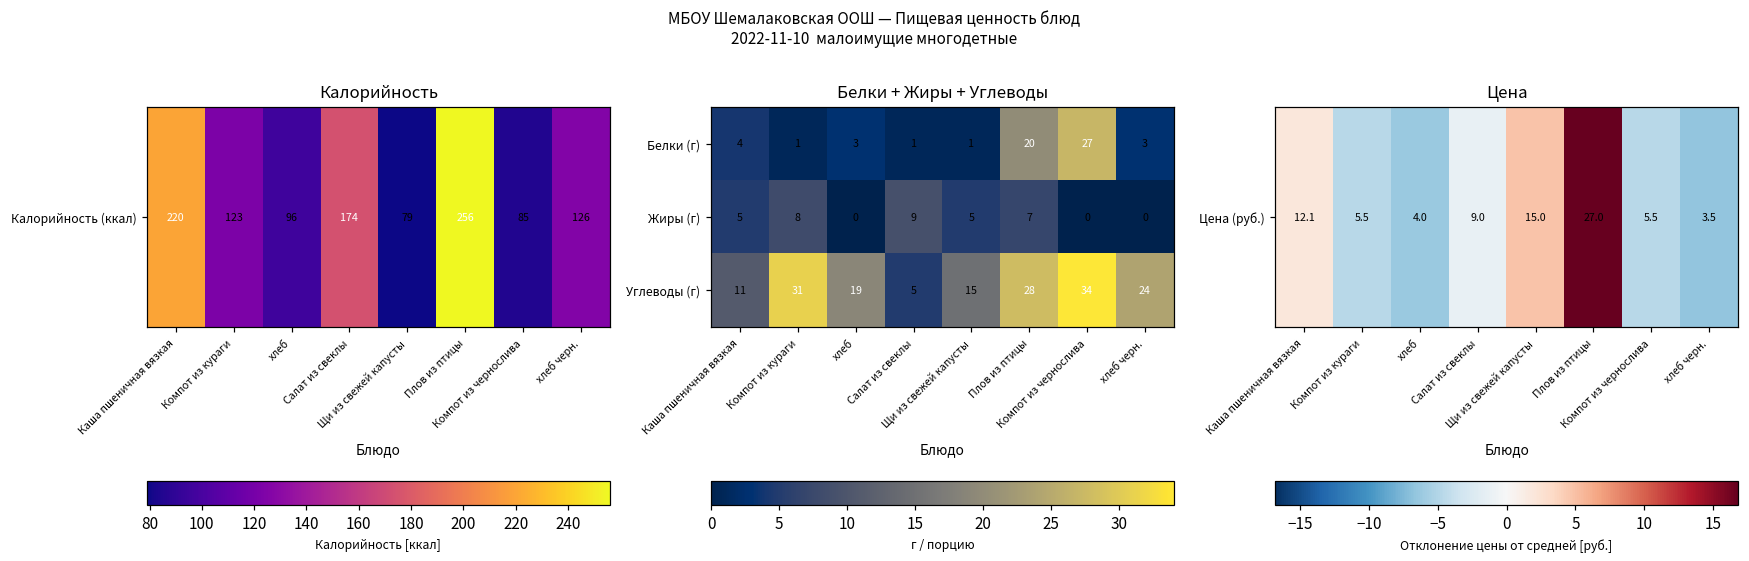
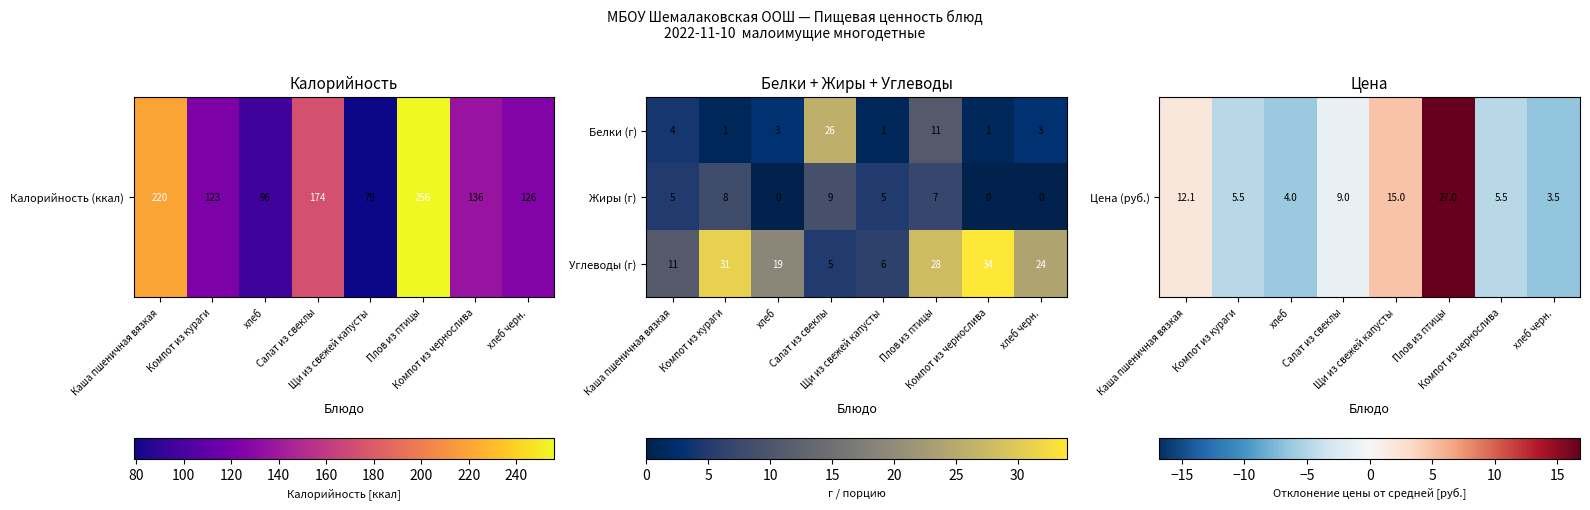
Калорийность, Калорийность (ккал), Компот из чернослива: 85 -> 136
Белки + Жиры + Углеводы, Белки (г), Салат из свеклы: 1 -> 26
Белки + Жиры + Углеводы, Белки (г), Плов из птицы: 20 -> 11
Белки + Жиры + Углеводы, Белки (г), Компот из чернослива: 27 -> 1
Белки + Жиры + Углеводы, Углеводы (г), Щи из свежей капусты: 15 -> 6
